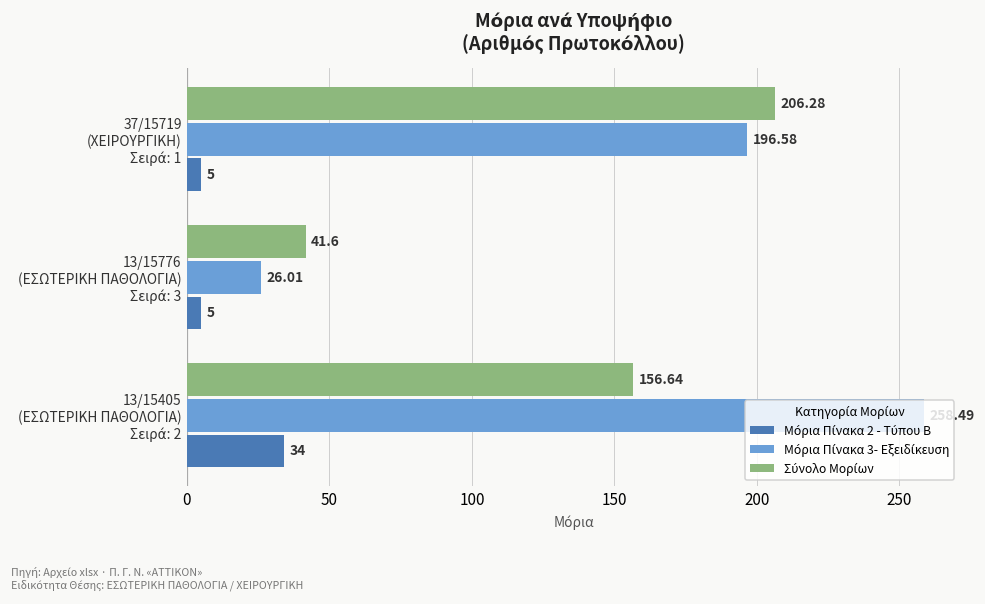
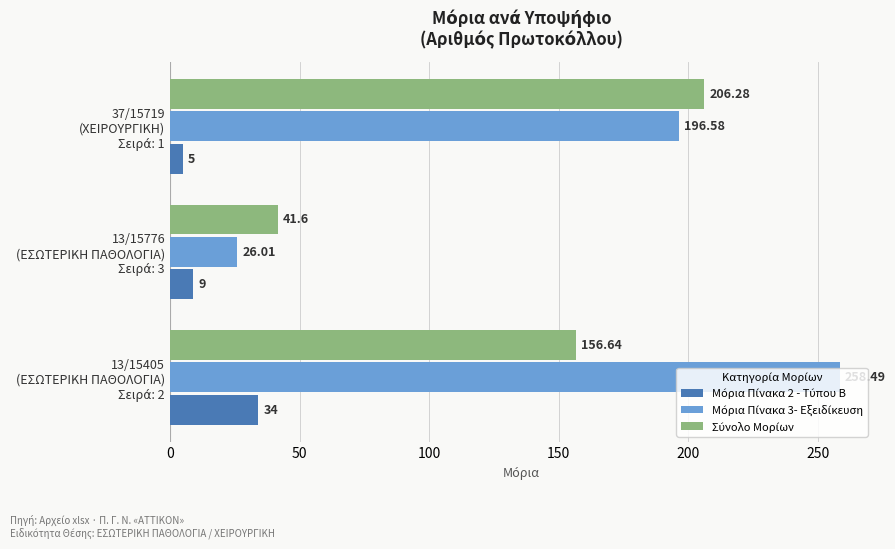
Μόρια Πίνακα 2 - Τύπου Β, 13/15776 (ΕΣΩΤΕΡΙΚΗ ΠΑΘΟΛΟΓΙΑ) Σειρά: 3: 5 -> 9
